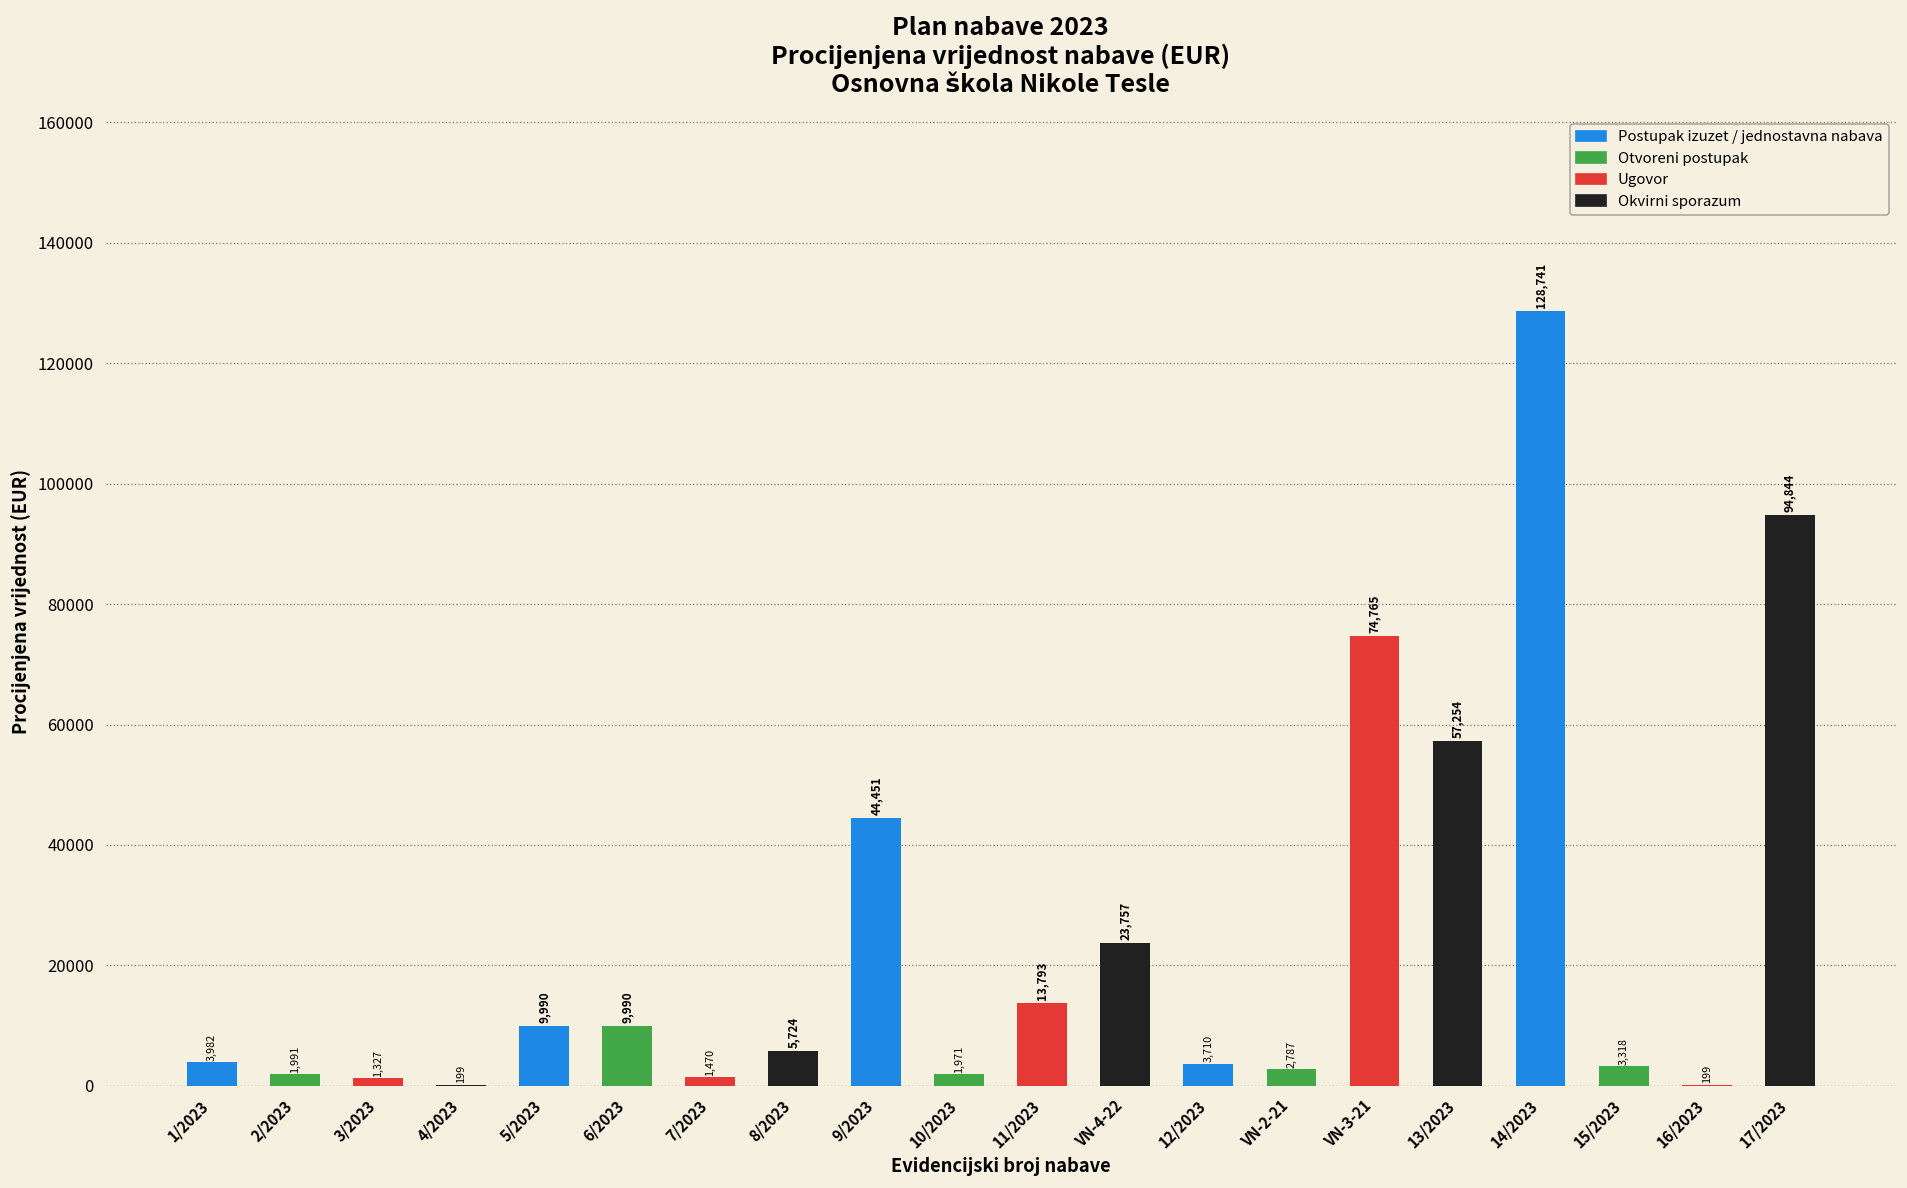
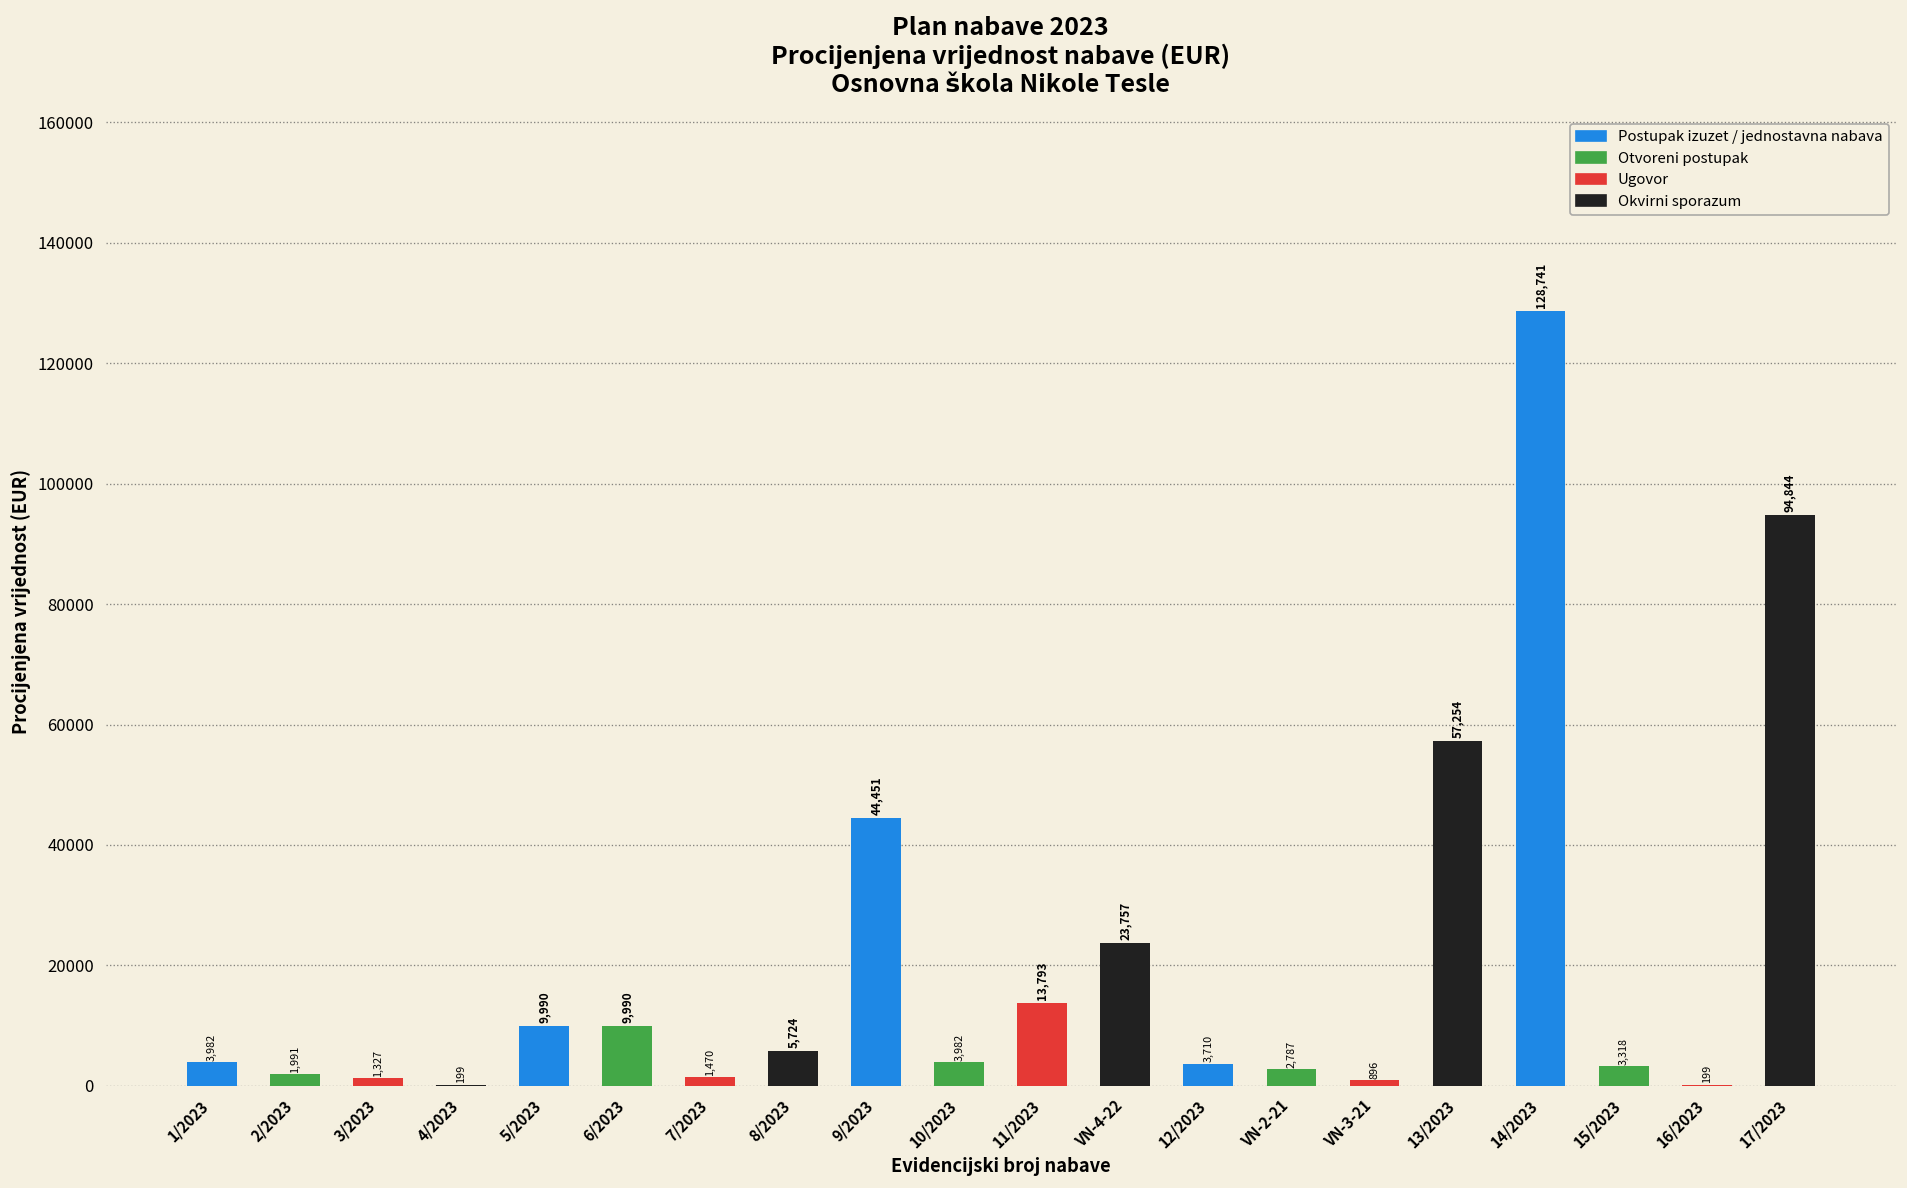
10/2023: 1,971 -> 3,982
VN-3-21: 74,765 -> 896
